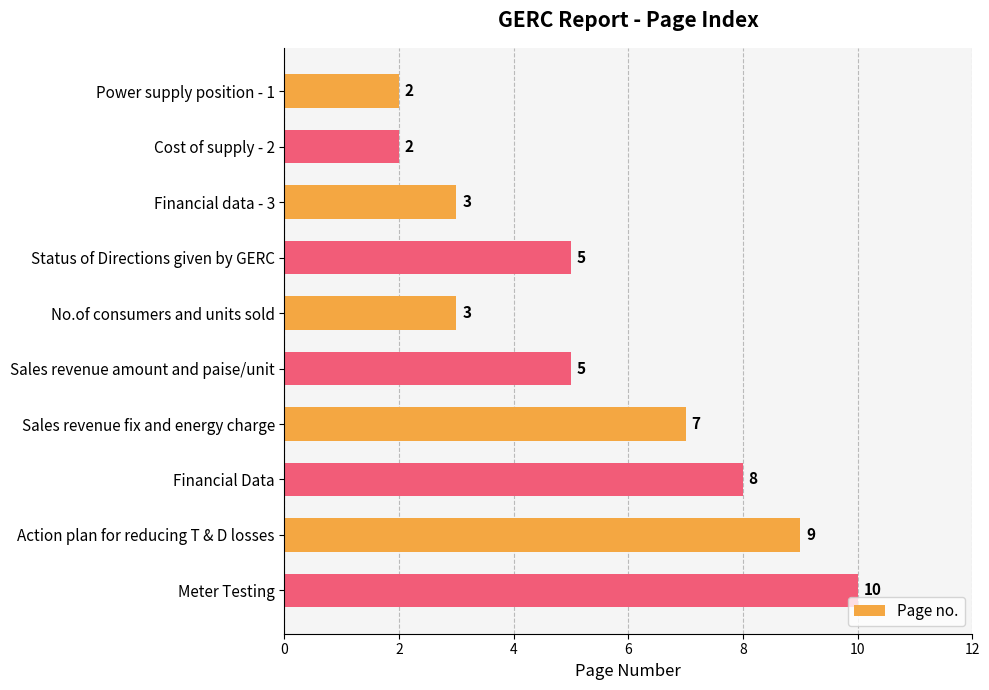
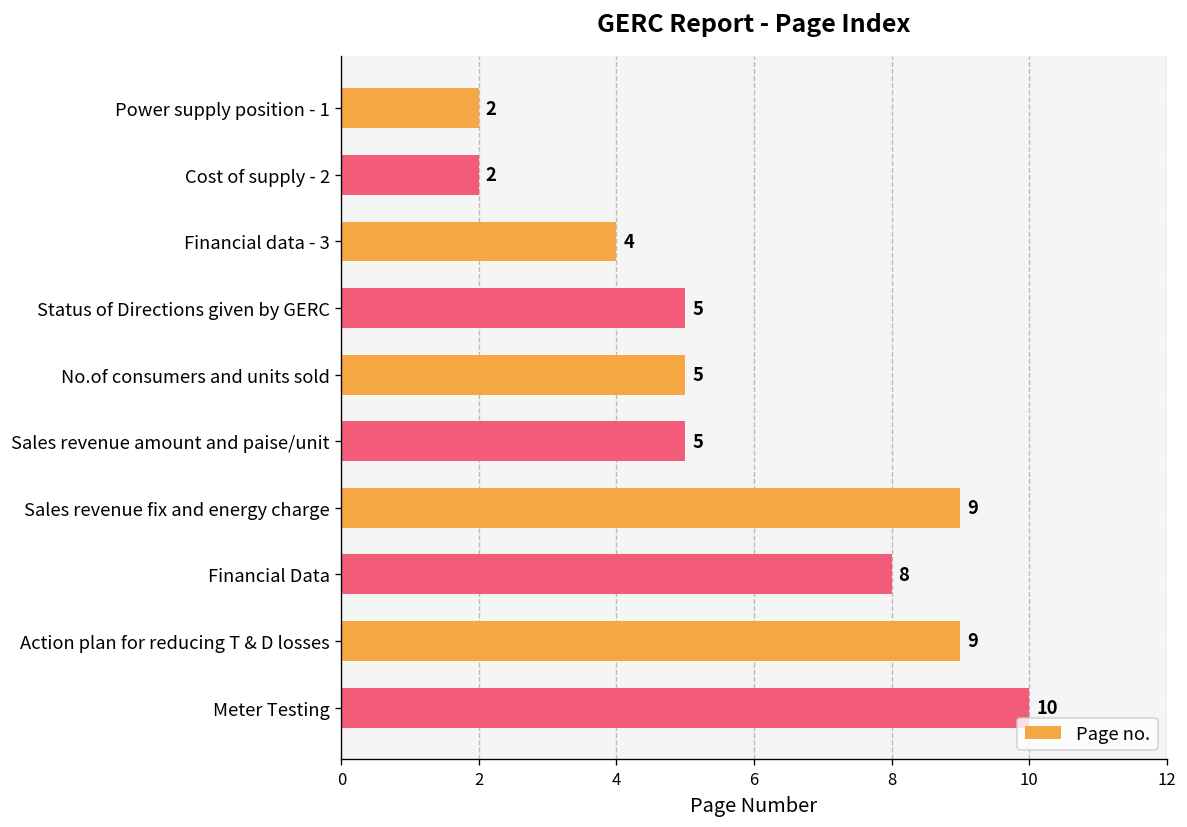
Financial data - 3: 3 -> 4
No.of consumers and units sold: 3 -> 5
Sales revenue fix and energy charge: 7 -> 9
